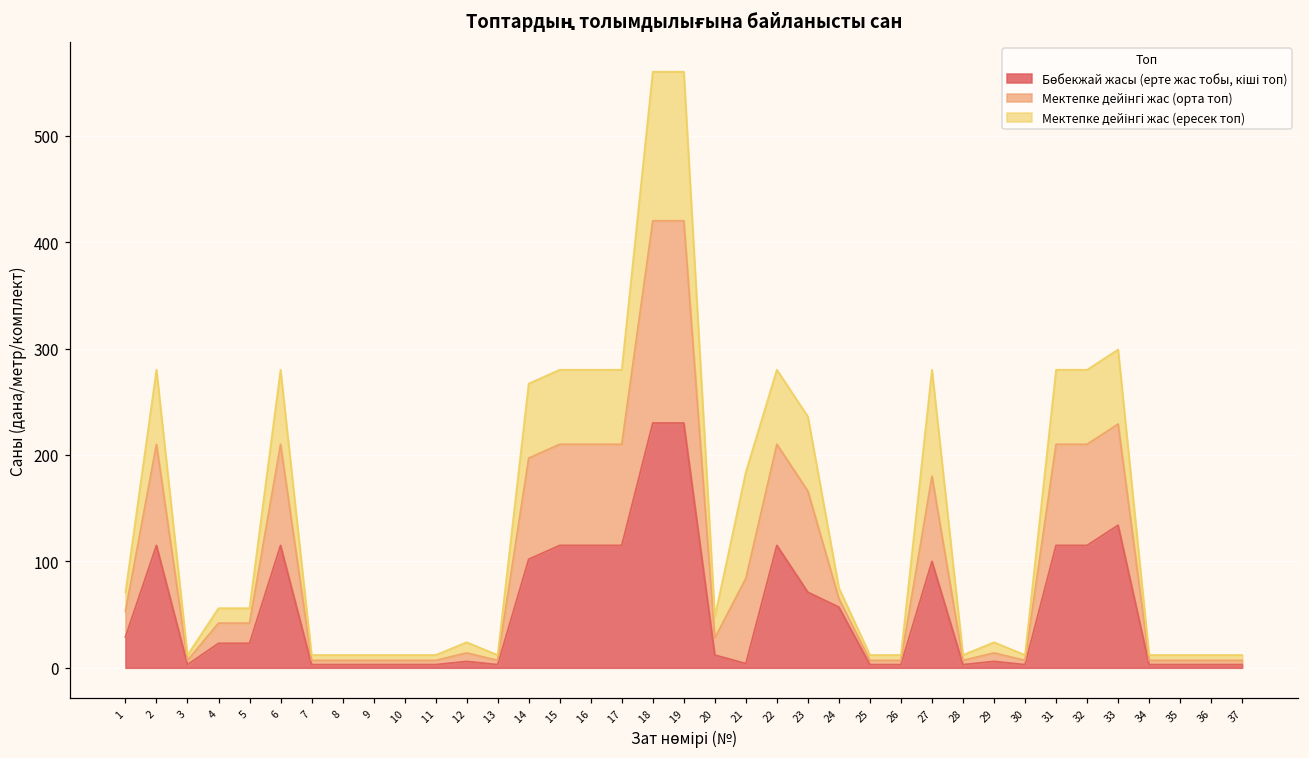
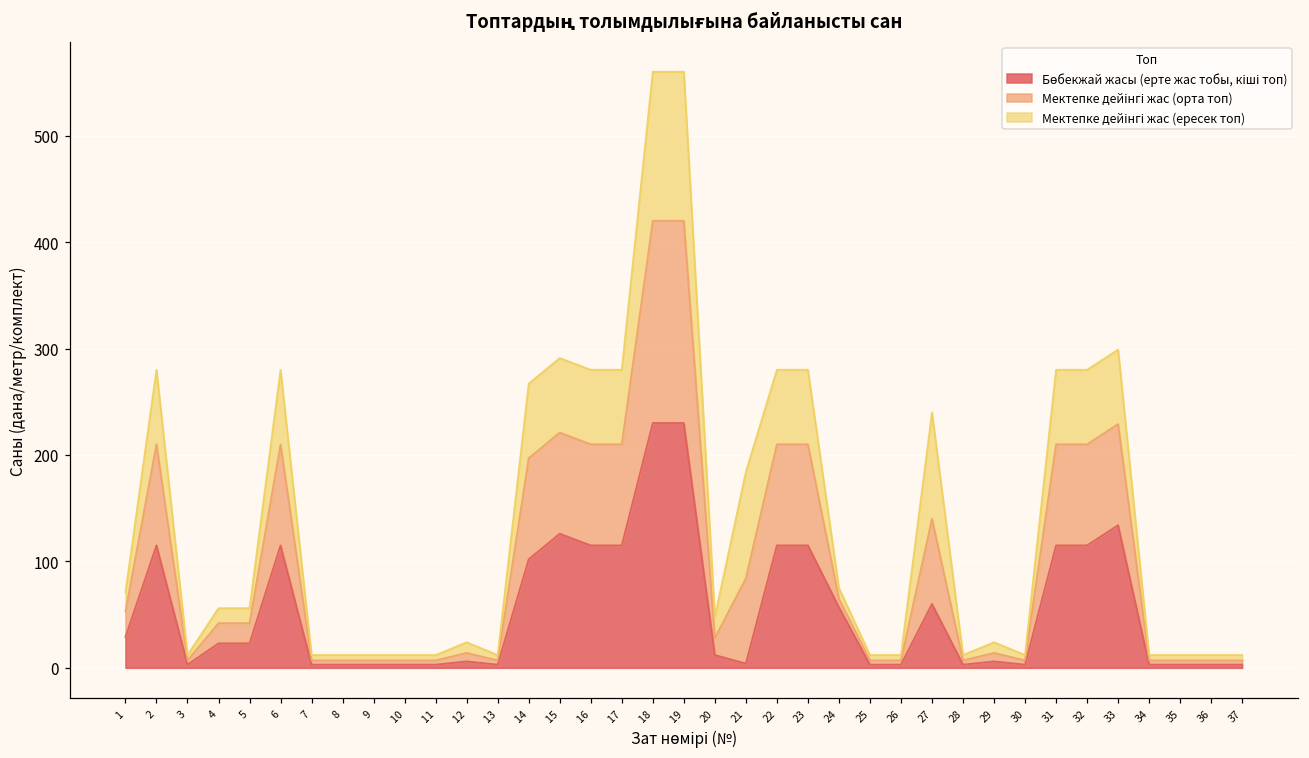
Бөбекжай жасы (ерте жас тобы, кіші топ), 15: 120 -> 130
Бөбекжай жасы (ерте жас тобы, кіші топ), 23: 70 -> 120
Бөбекжай жасы (ерте жас тобы, кіші топ), 27: 100 -> 60
